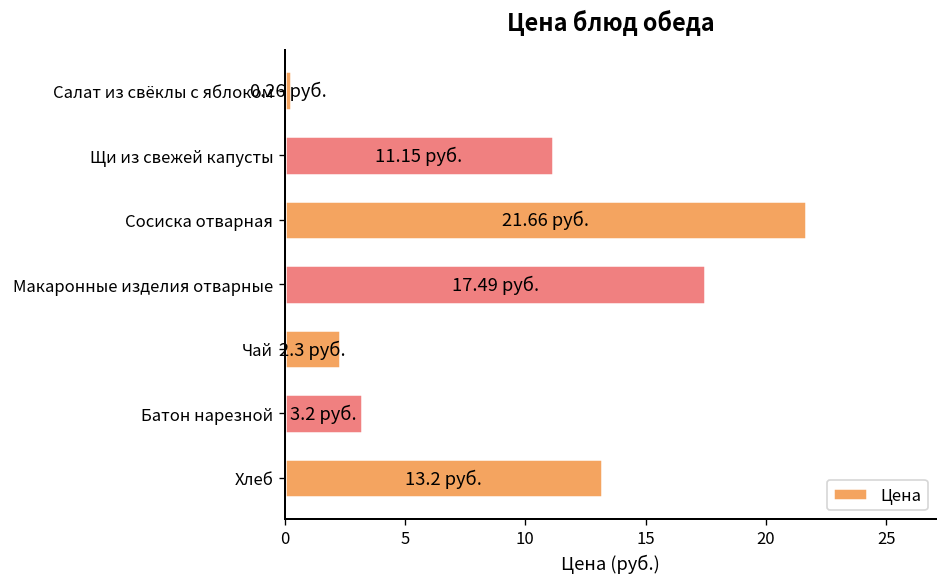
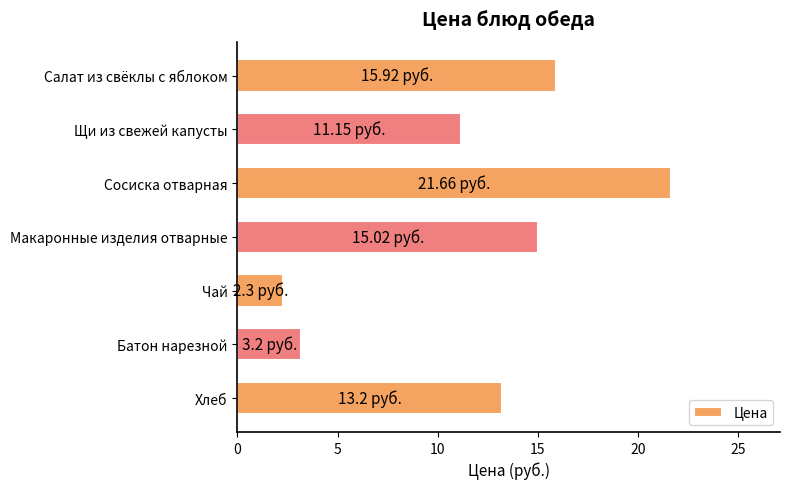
Салат из свёклы с яблоком: 0.26 -> 15.92
Макаронные изделия отварные: 17.49 -> 15.02
